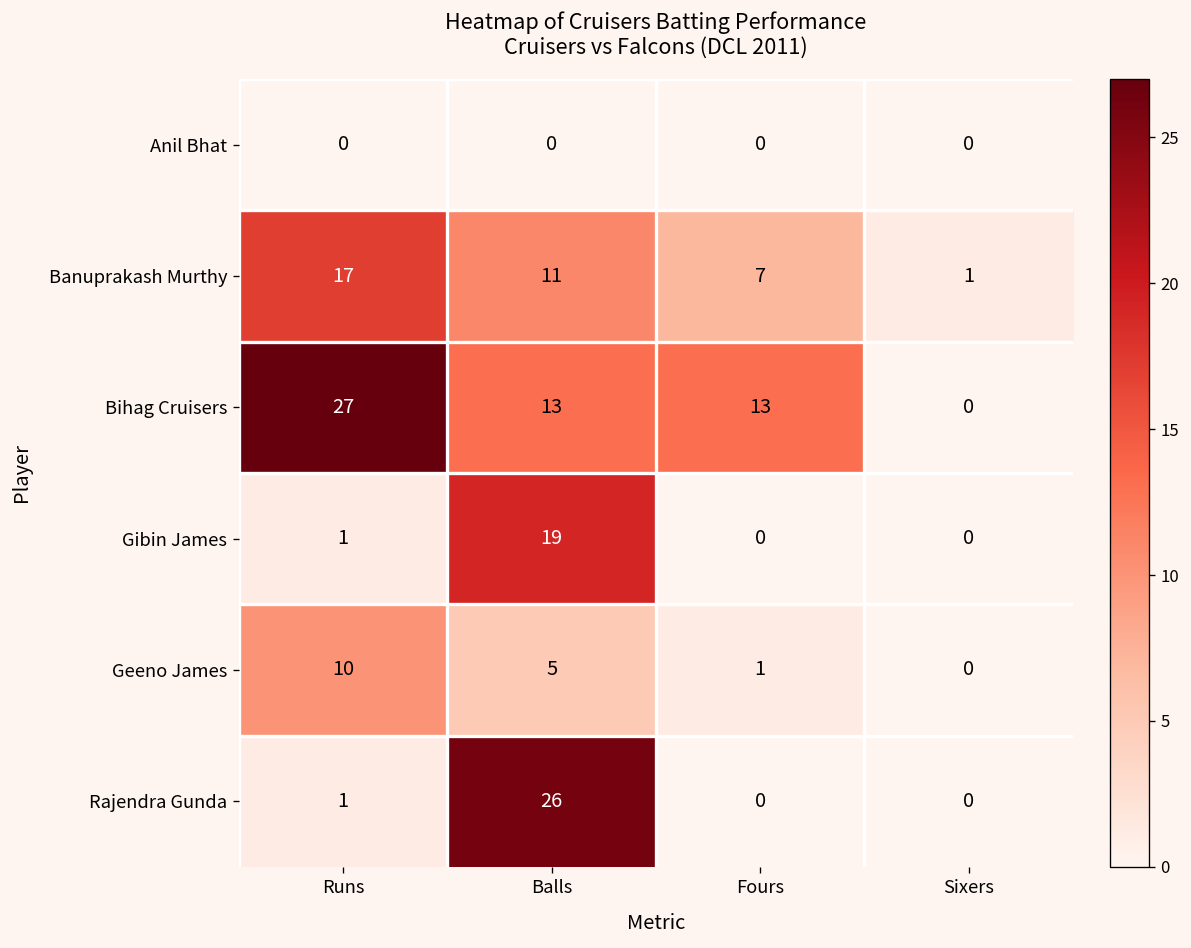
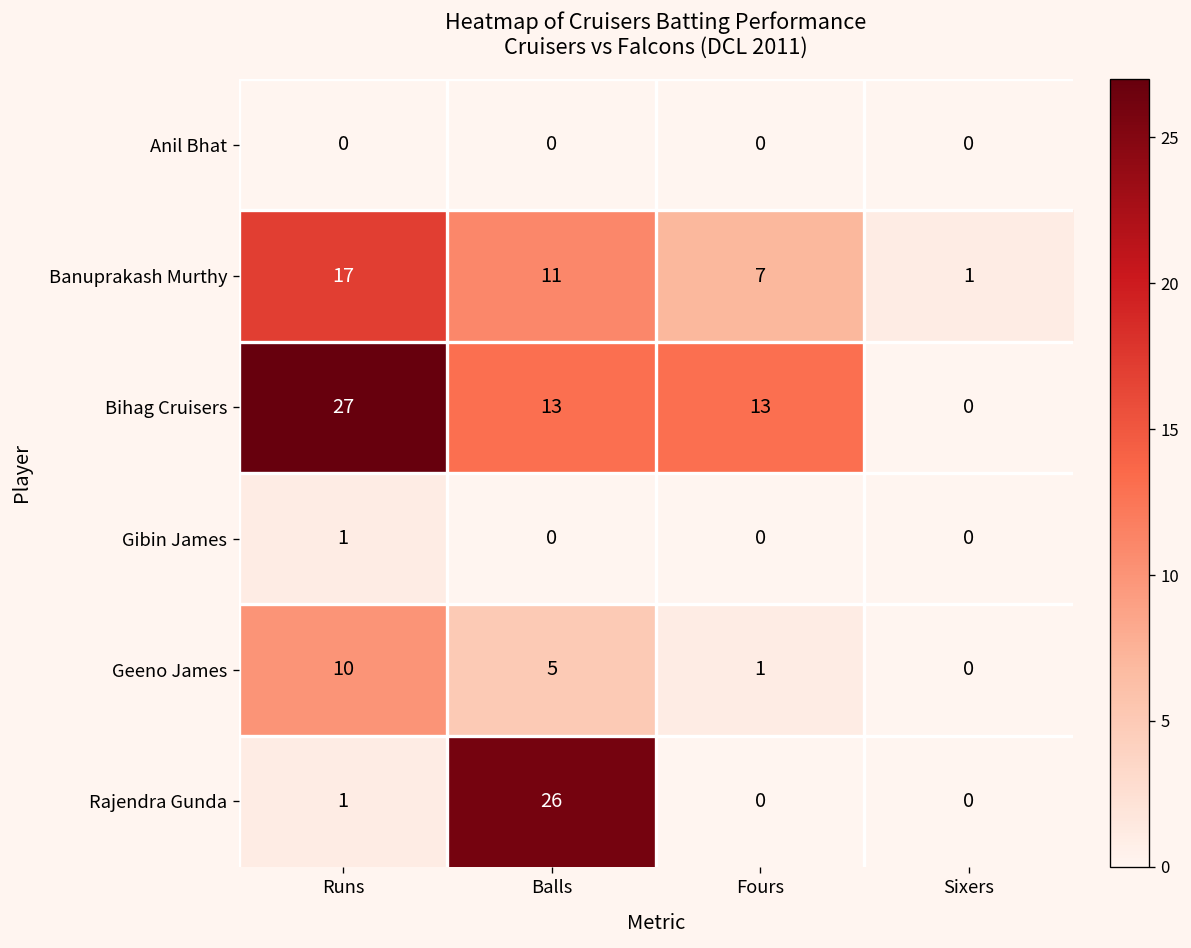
Gibin James, Balls: 19 -> 0
